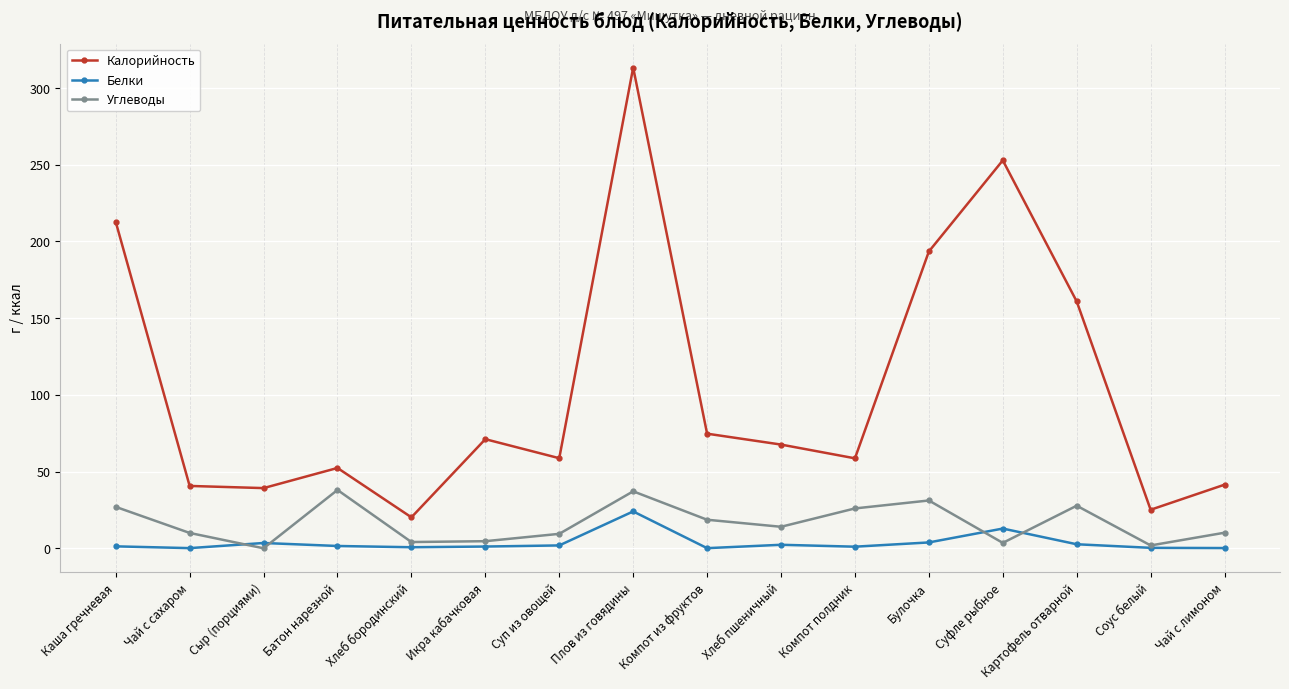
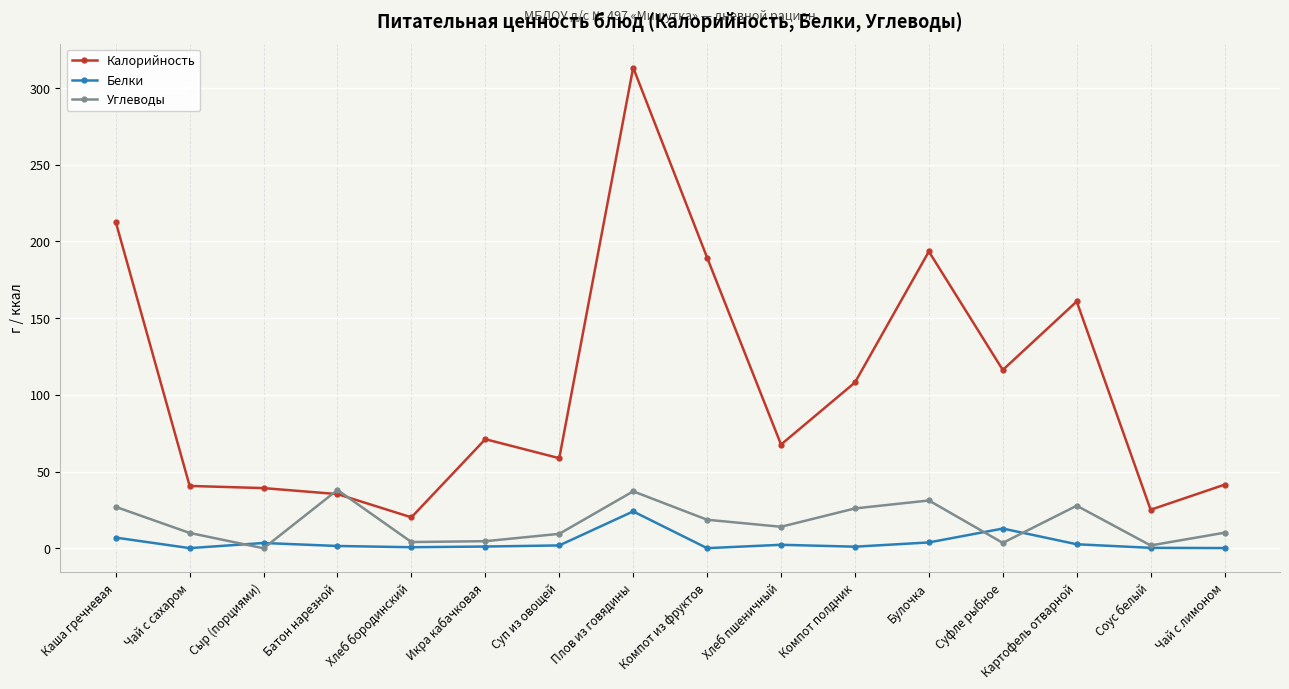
Белки, Каша гречневая: 1 -> 7
Калорийность, Батон нарезной: 52 -> 35
Калорийность, Компот из фруктов: 75 -> 189
Калорийность, Компот полдник: 59 -> 108
Калорийность, Суфле рыбное: 253 -> 116
